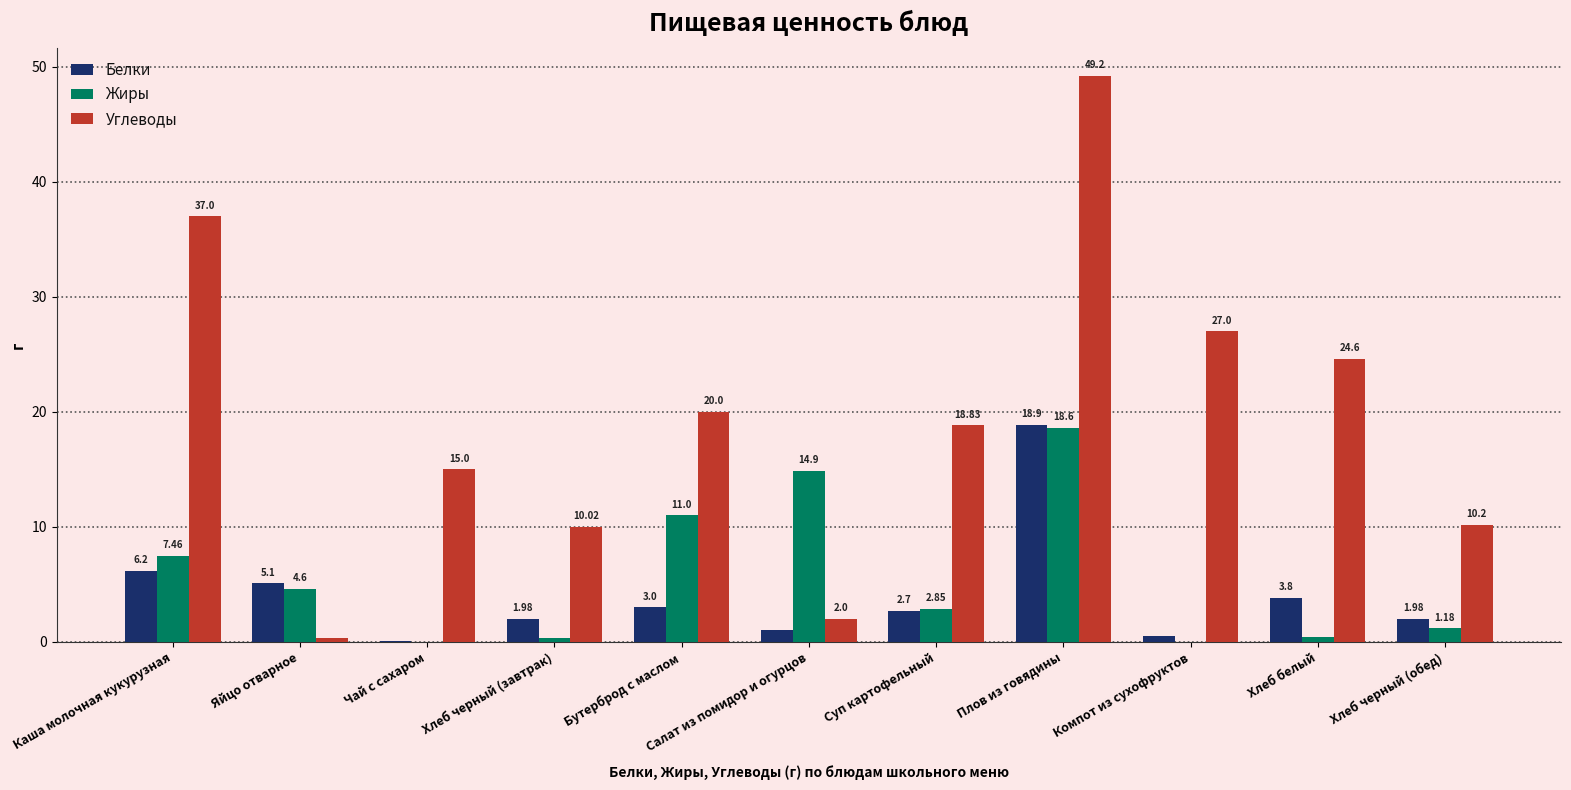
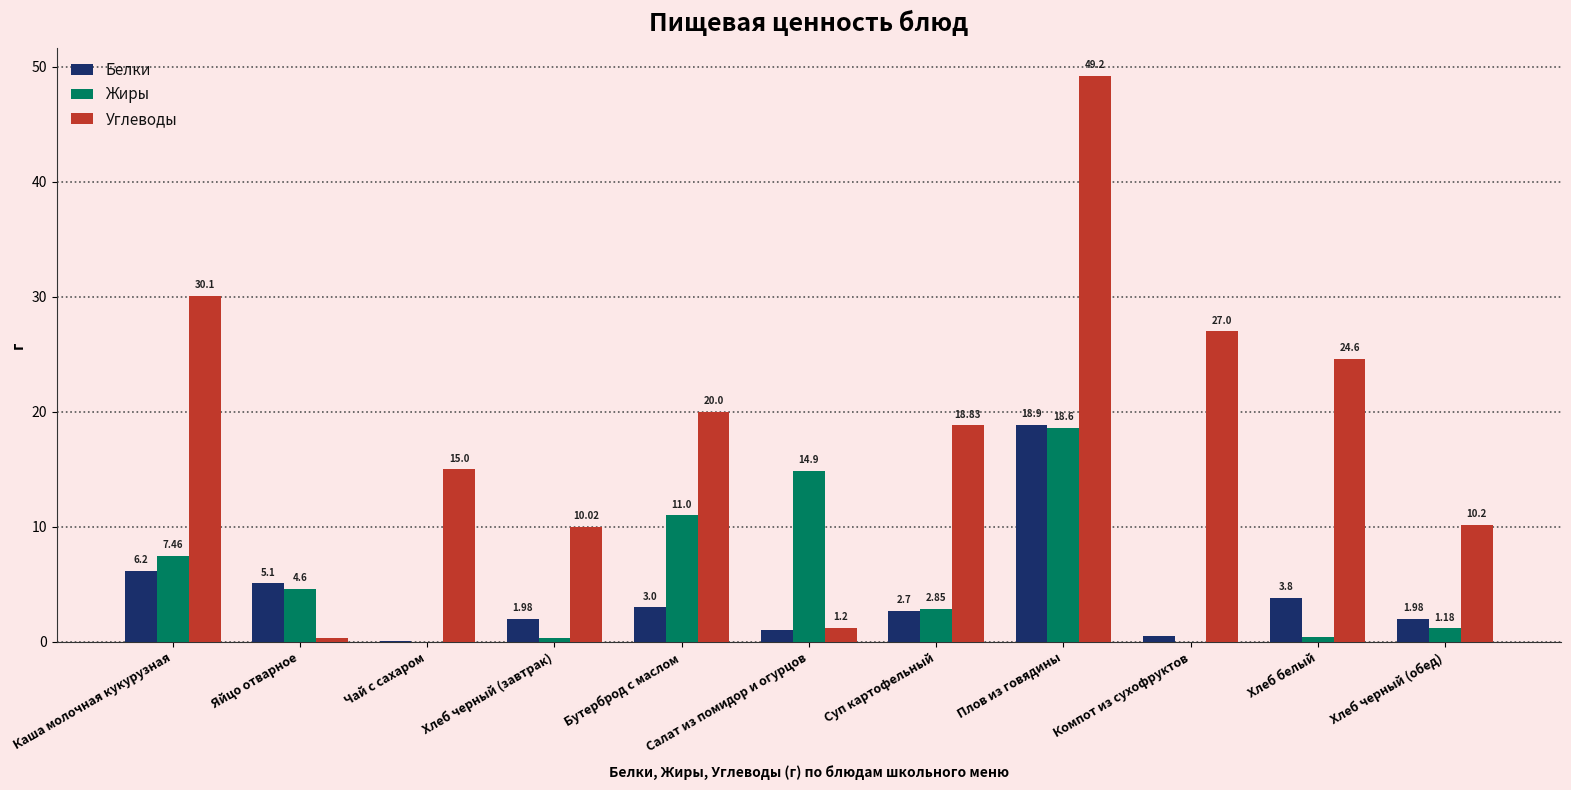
Углеводы, Каша молочная кукурузная: 37.0 -> 30.1
Углеводы, Салат из помидор и огурцов: 2.0 -> 1.2
